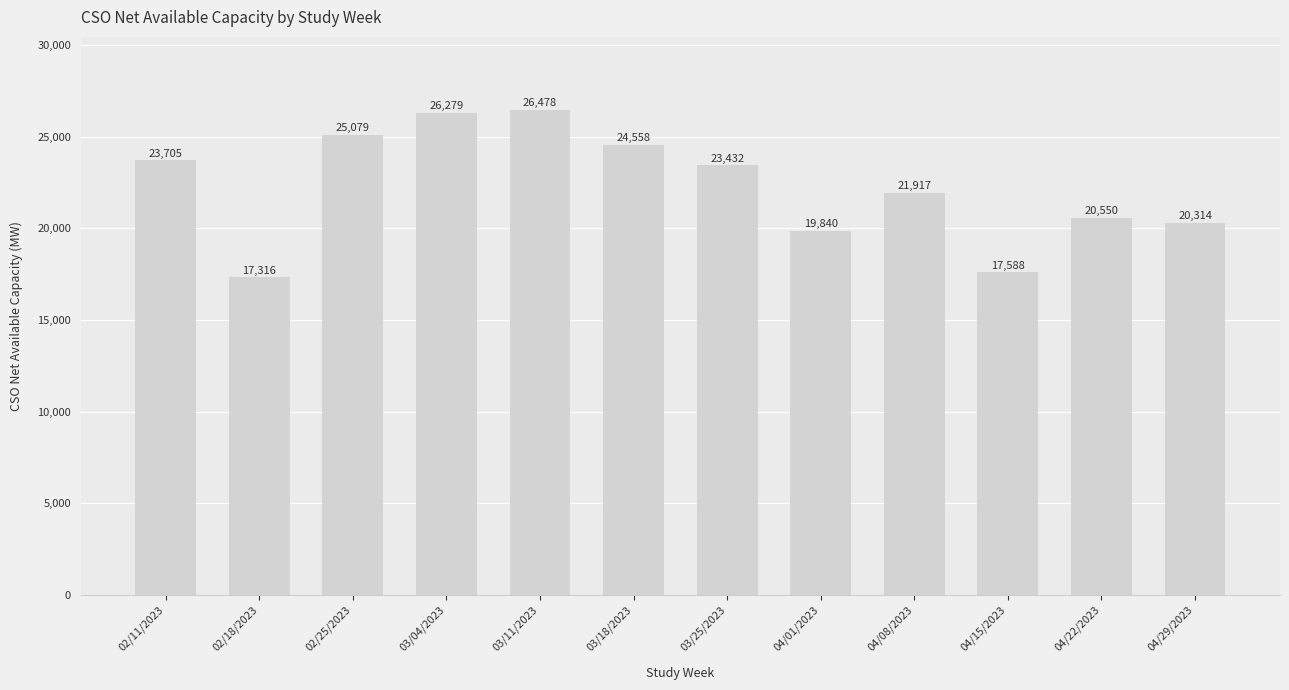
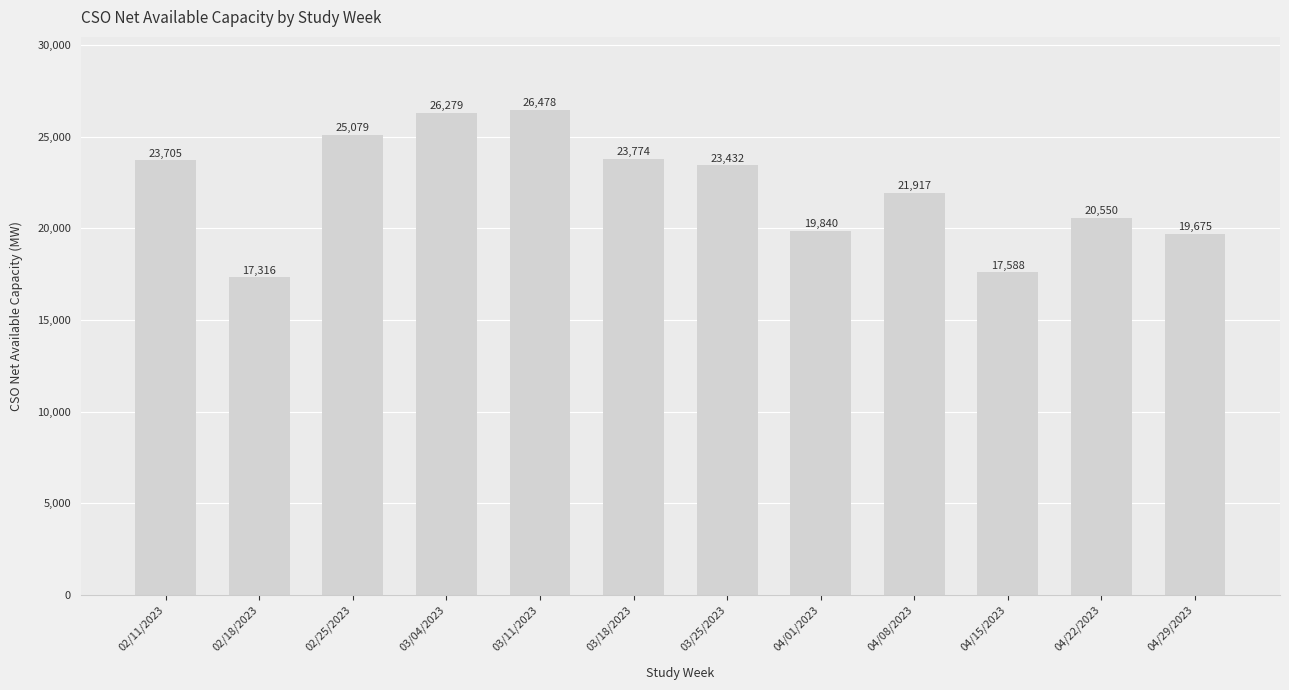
03/18/2023: 24,558 -> 23,774
04/29/2023: 20,314 -> 19,675
